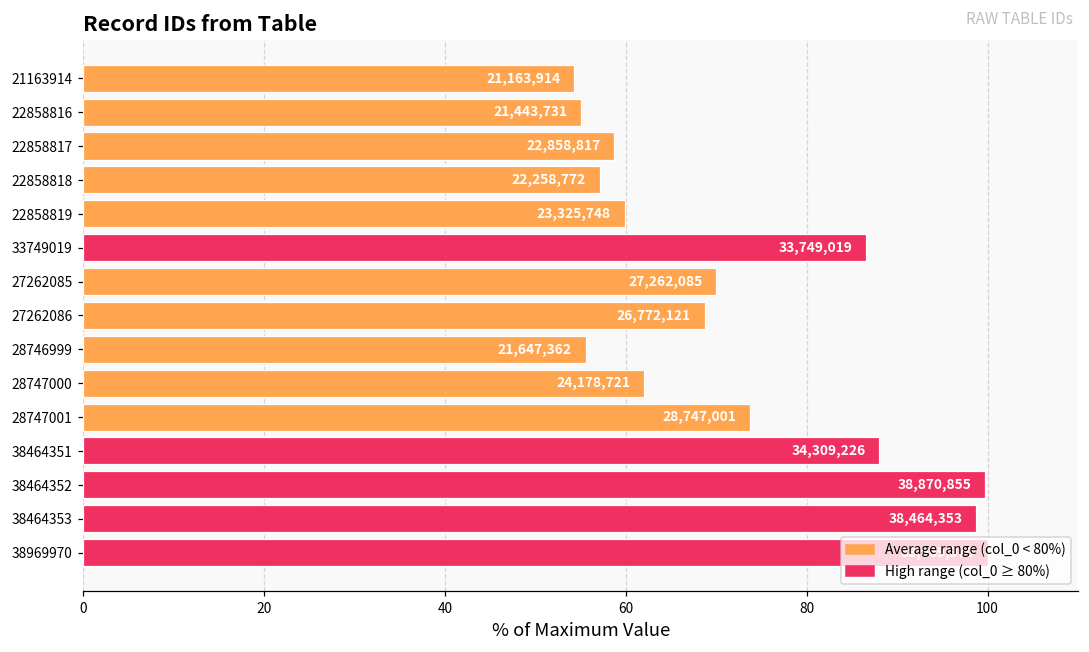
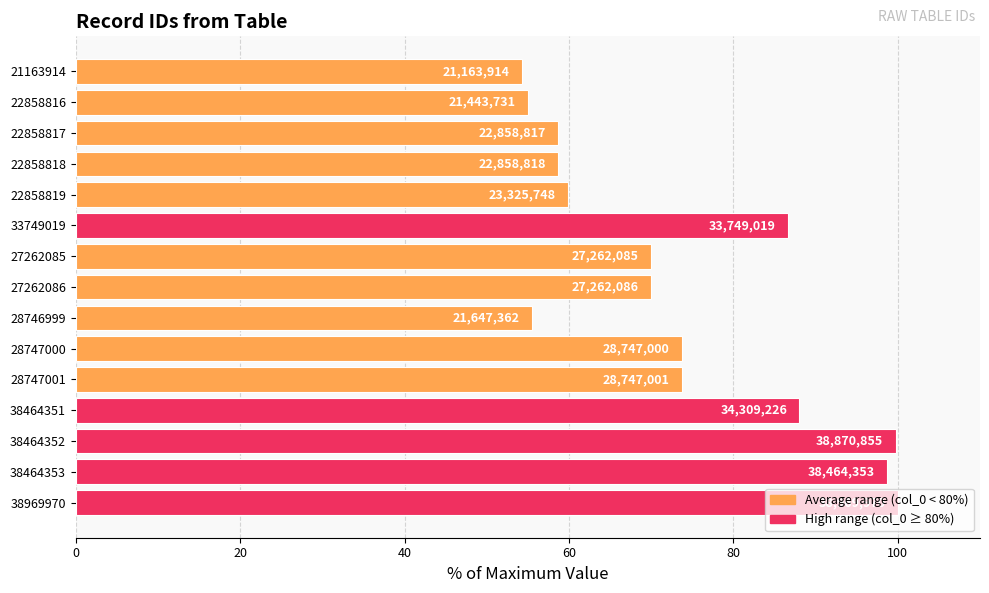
22858818: 22,258,772 -> 22,858,818
27262086: 26,772,121 -> 27,262,086
28747000: 24,178,721 -> 28,747,000
